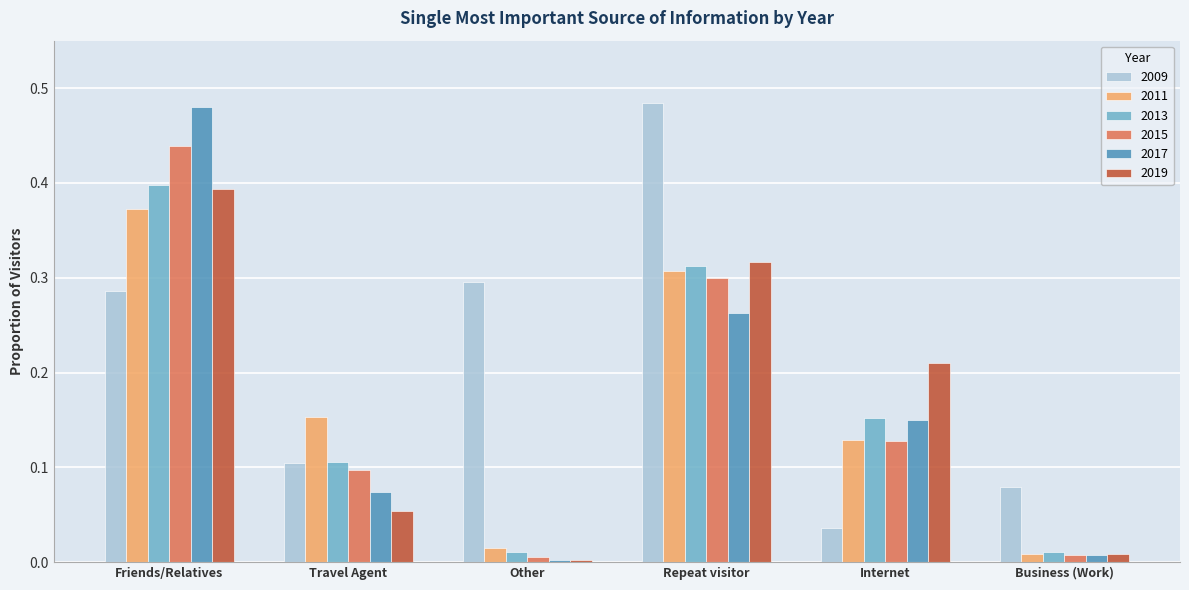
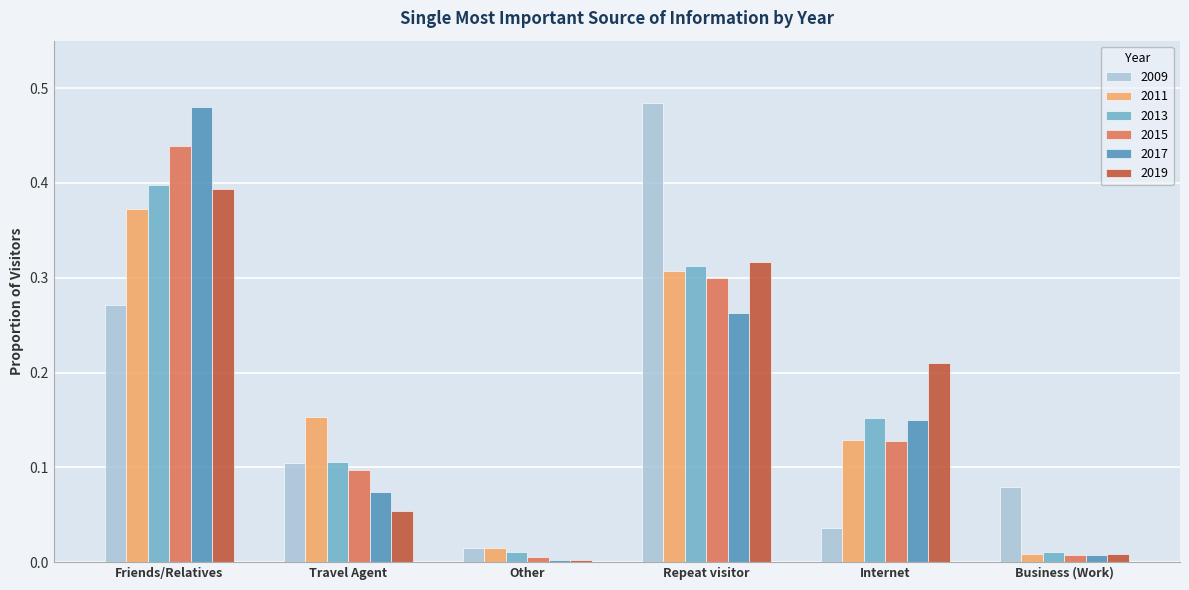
2009, Friends/Relatives: 0.29 -> 0.27
2009, Other: 0.30 -> 0.01
